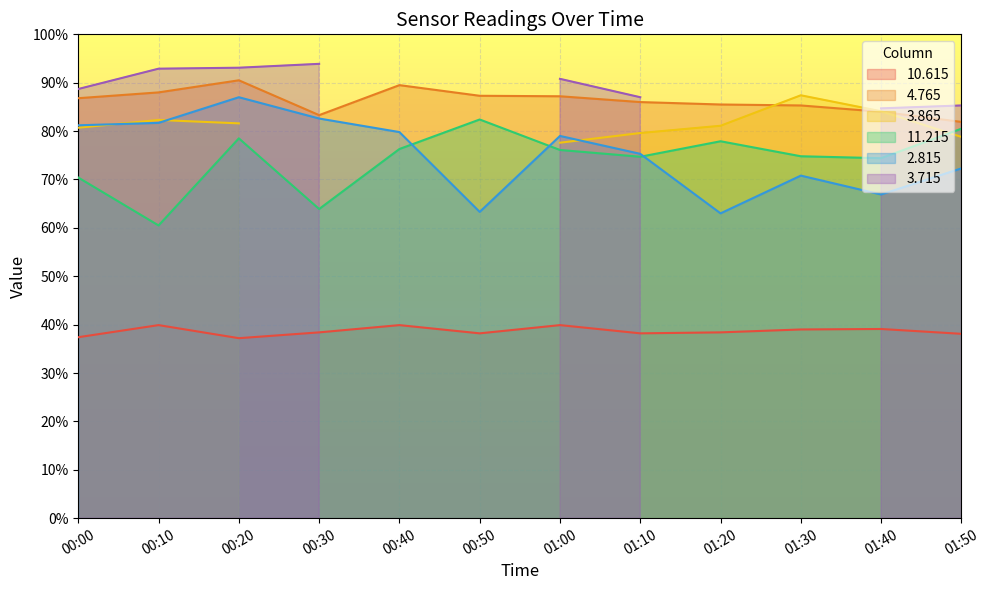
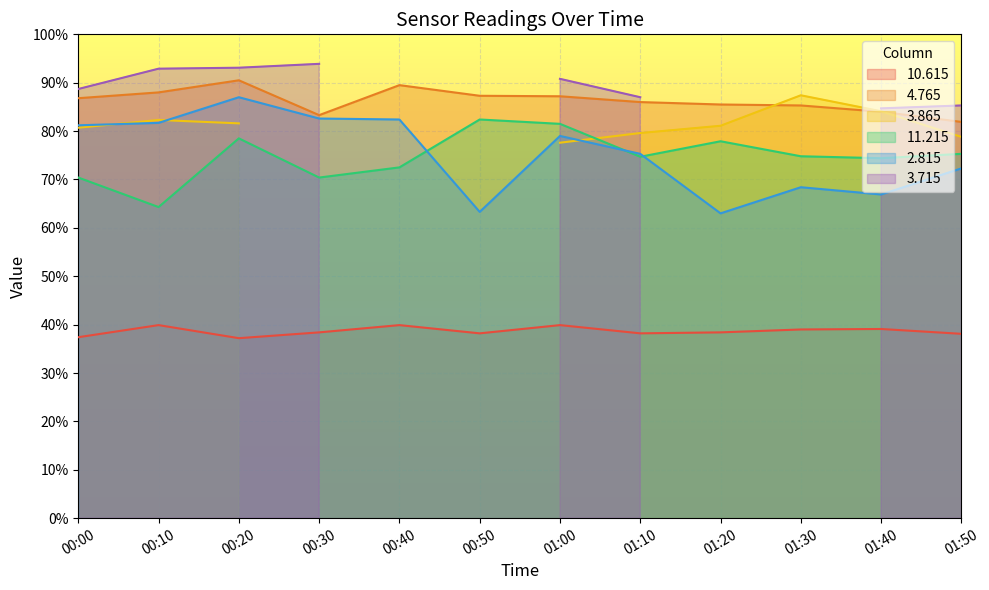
11.215, 00:10: 61% -> 64%
11.215, 00:30: 64% -> 70%
11.215, 00:40: 76% -> 73%
2.815, 00:40: 80% -> 82%
11.215, 01:00: 76% -> 82%
2.815, 01:30: 71% -> 68%
11.215, 01:50: 81% -> 75%
